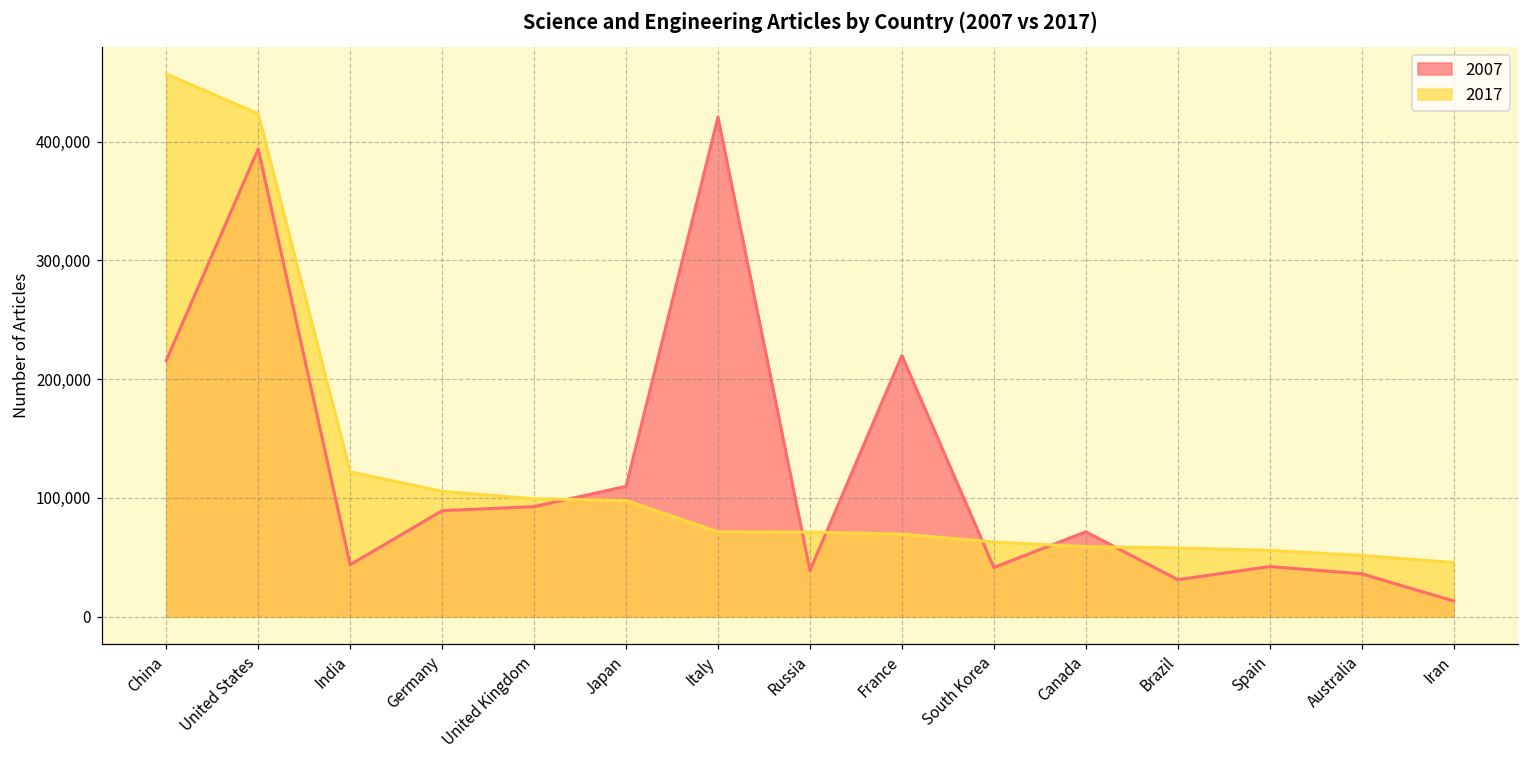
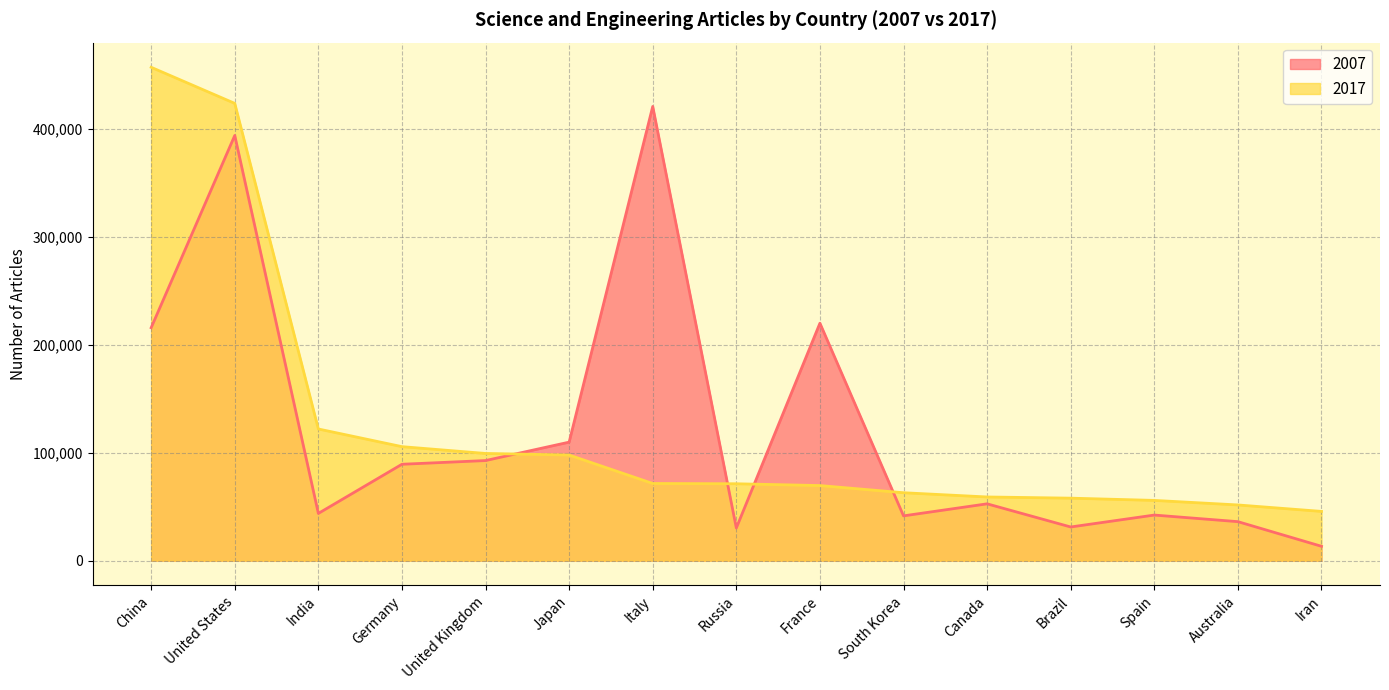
2007, Russia: 39,000 -> 30,000
2007, Canada: 72,000 -> 53,000
